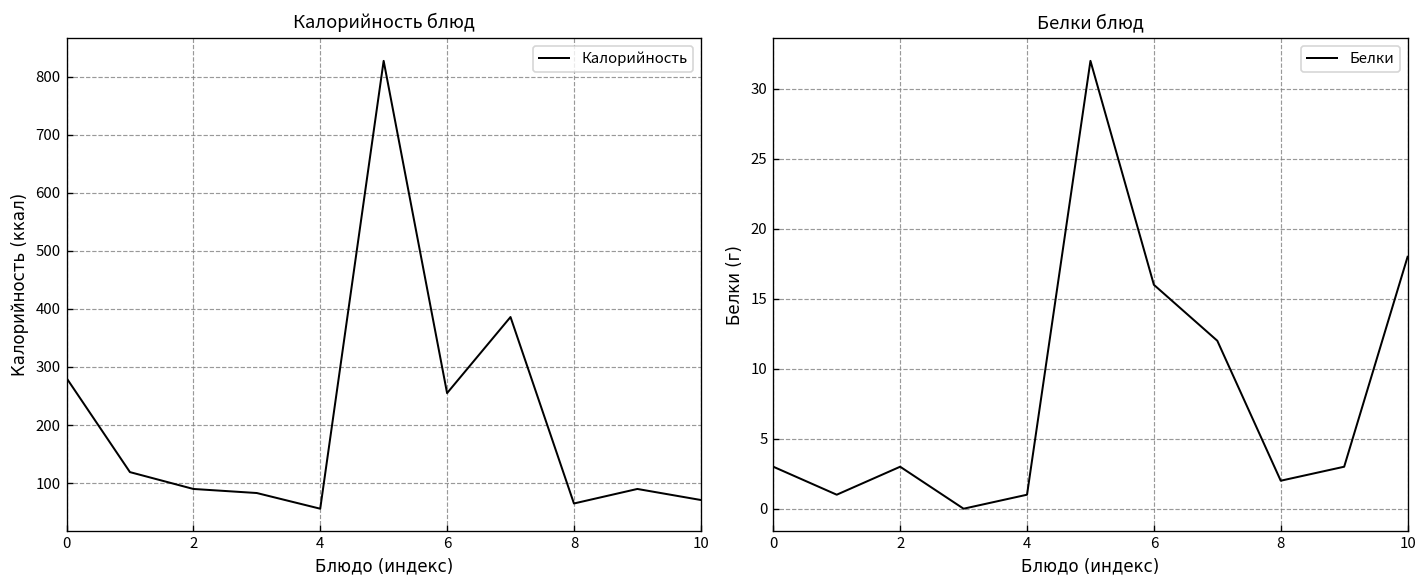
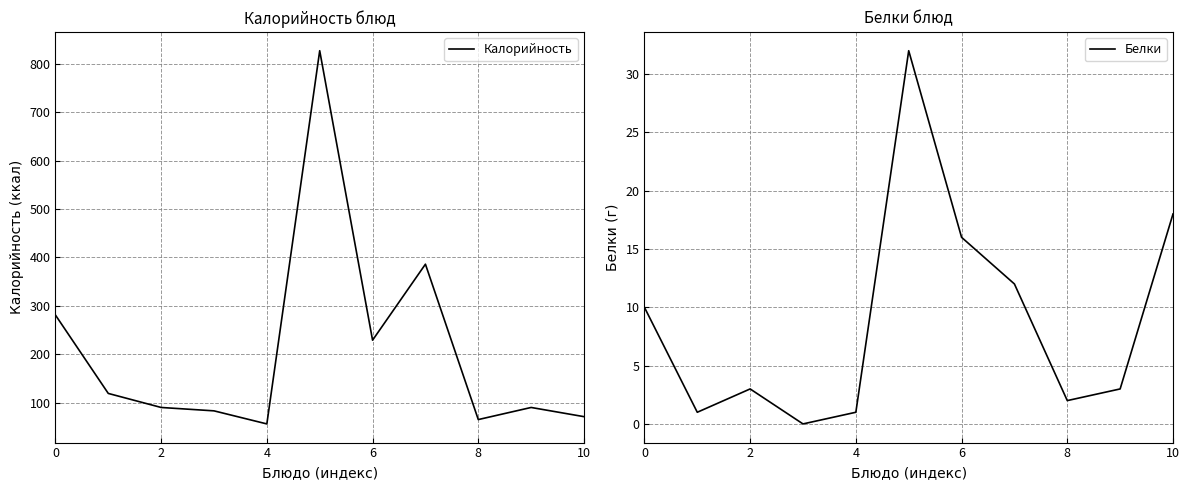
Калорийность блюд, 6: 260 -> 230
Белки блюд, 0: 3 -> 10
